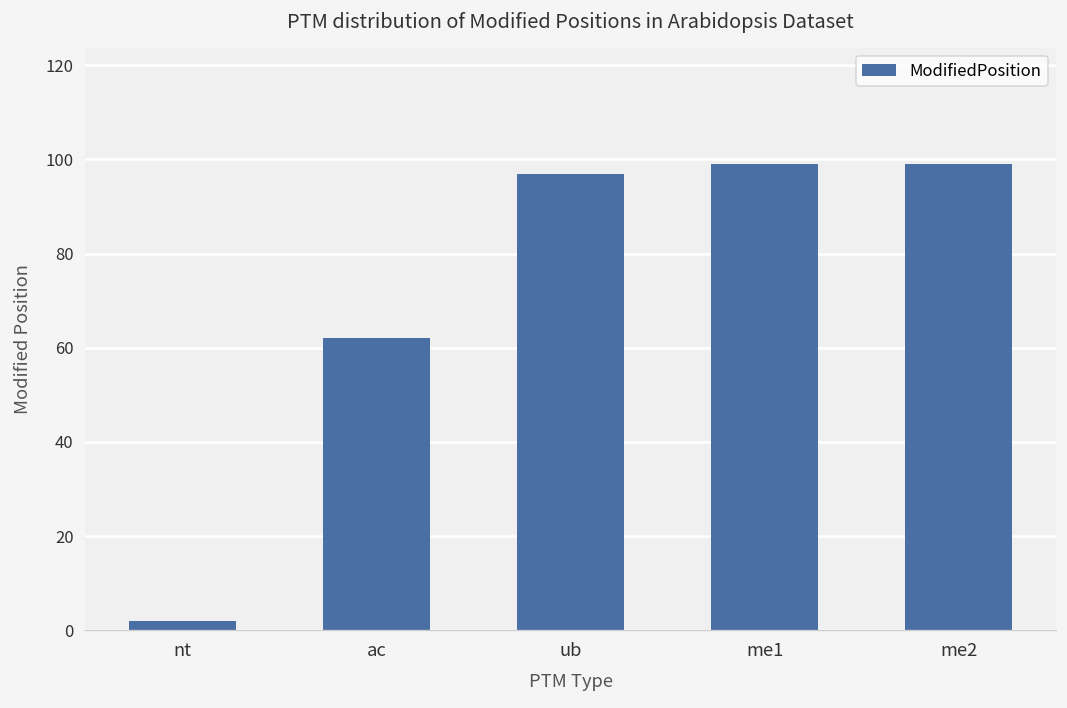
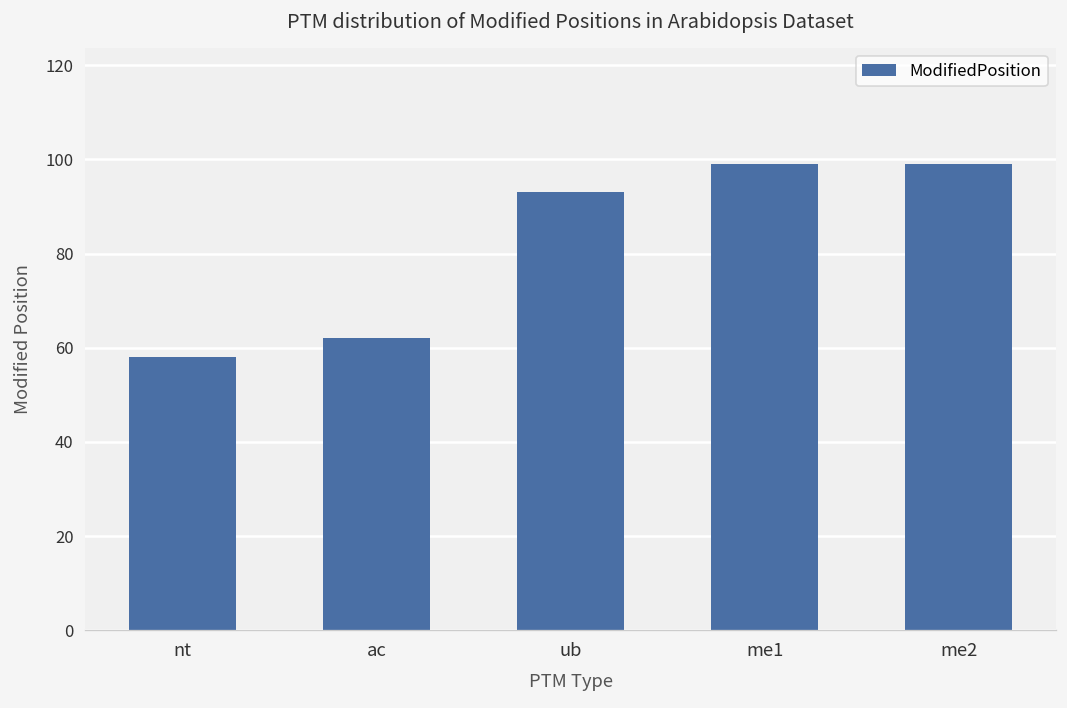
nt: 2 -> 58
ub: 97 -> 93
